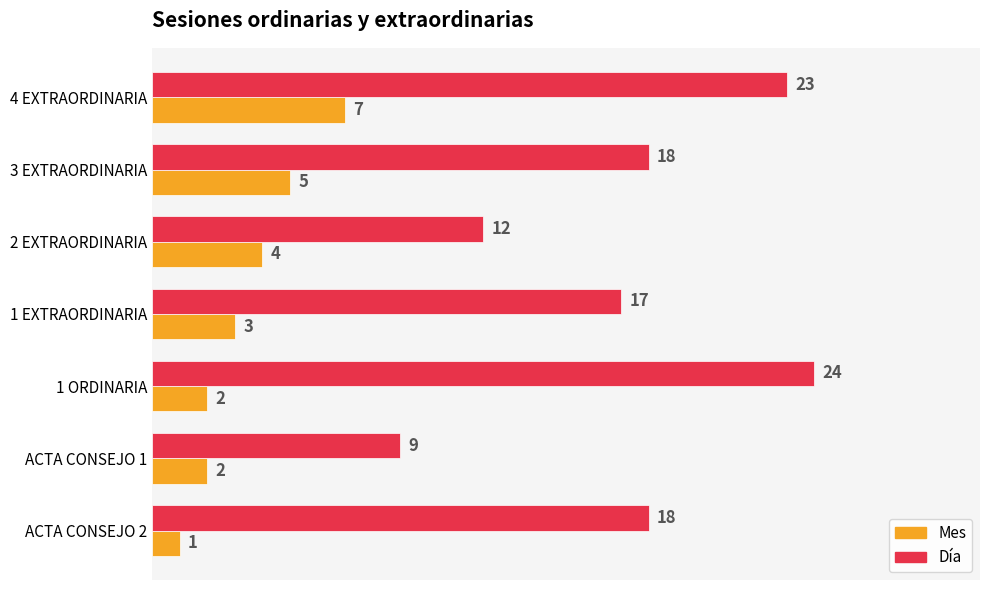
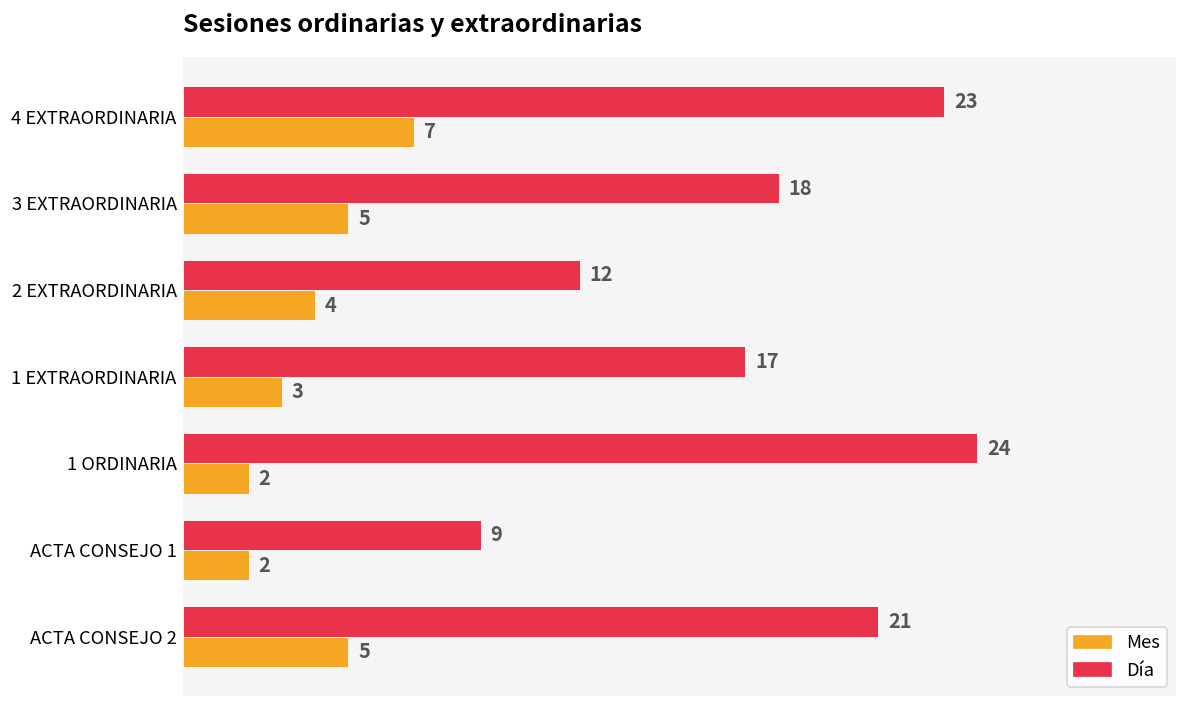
Día, ACTA CONSEJO 2: 18 -> 21
Mes, ACTA CONSEJO 2: 1 -> 5
